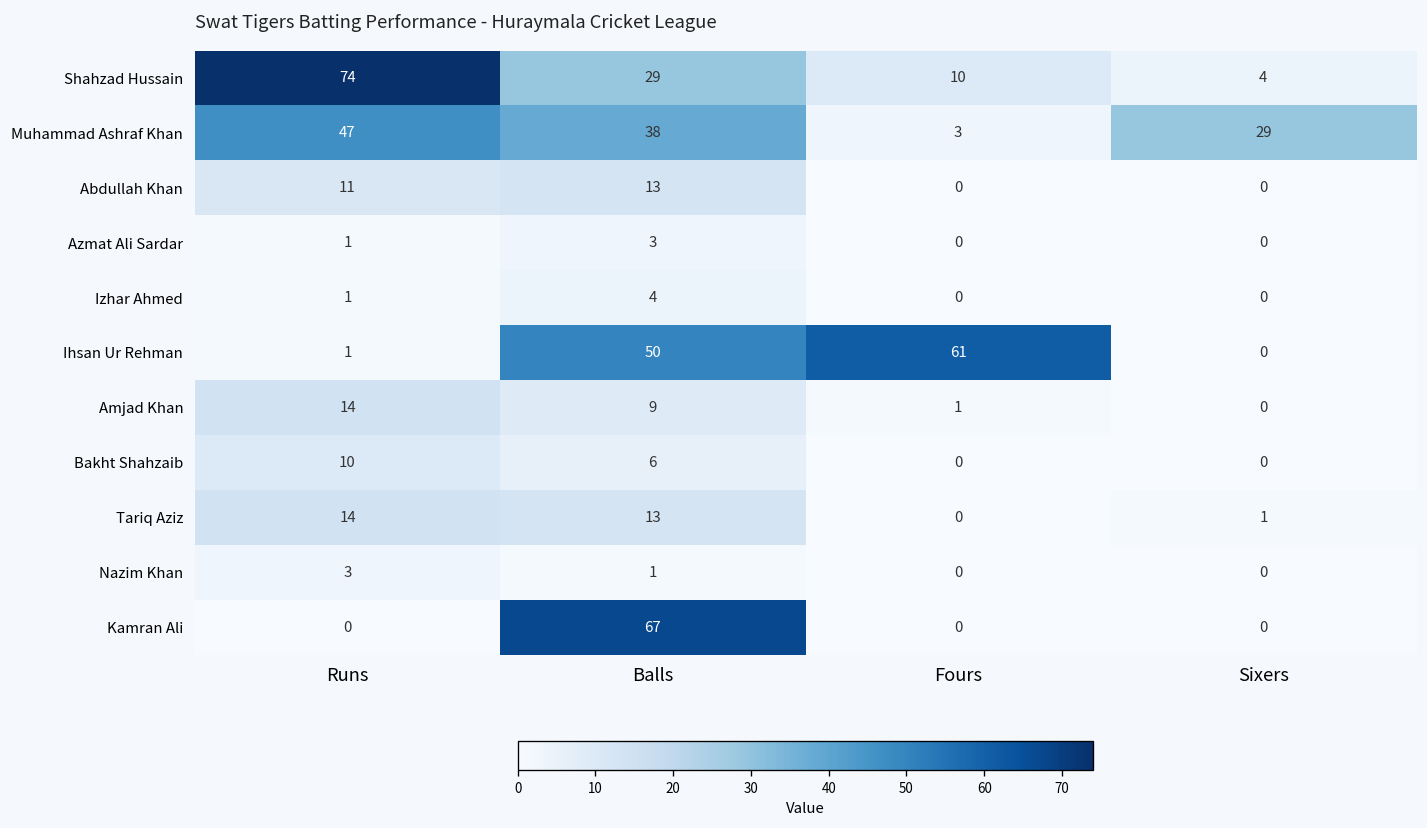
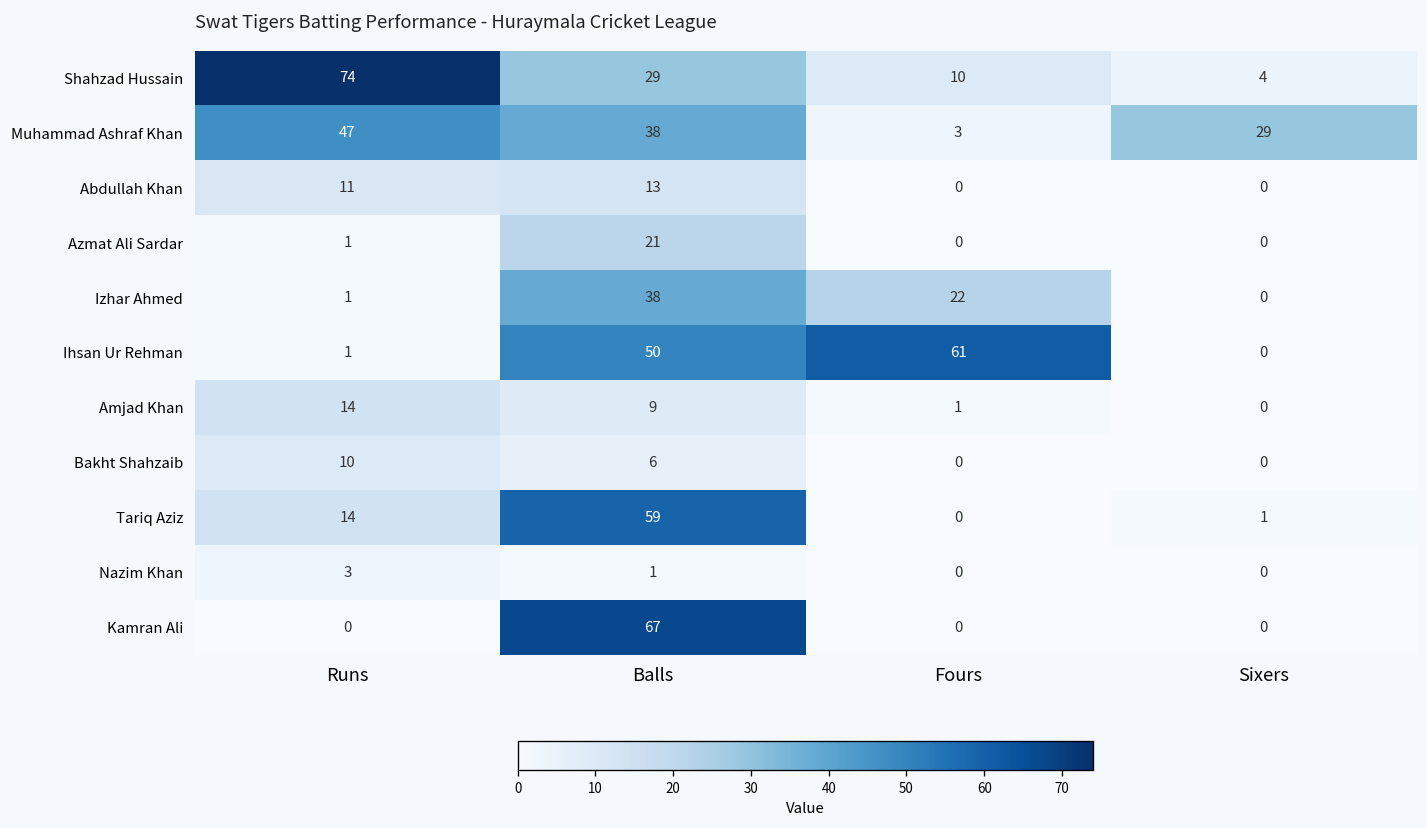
Azmat Ali Sardar, Balls: 3 -> 21
Izhar Ahmed, Balls: 4 -> 38
Izhar Ahmed, Fours: 0 -> 22
Tariq Aziz, Balls: 13 -> 59
